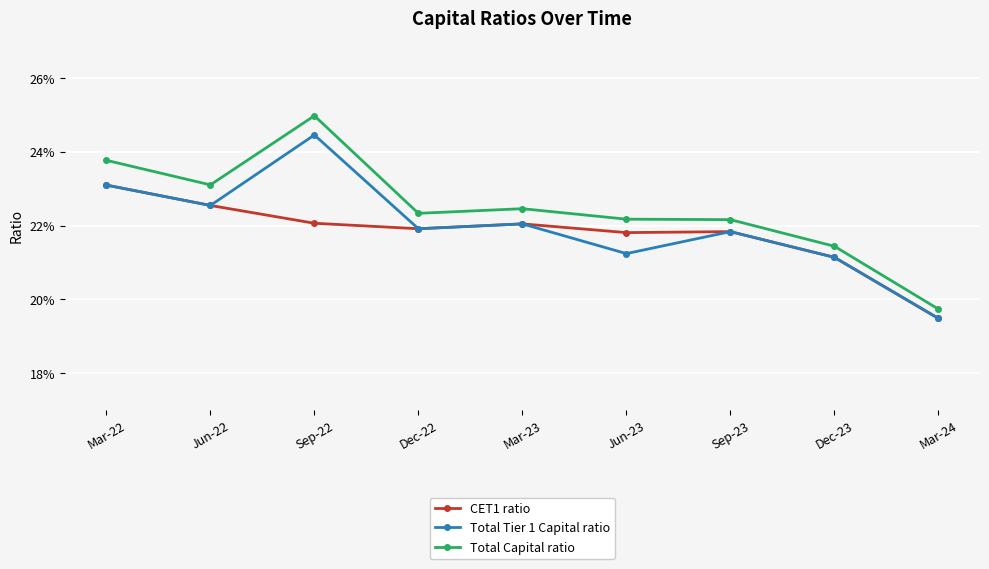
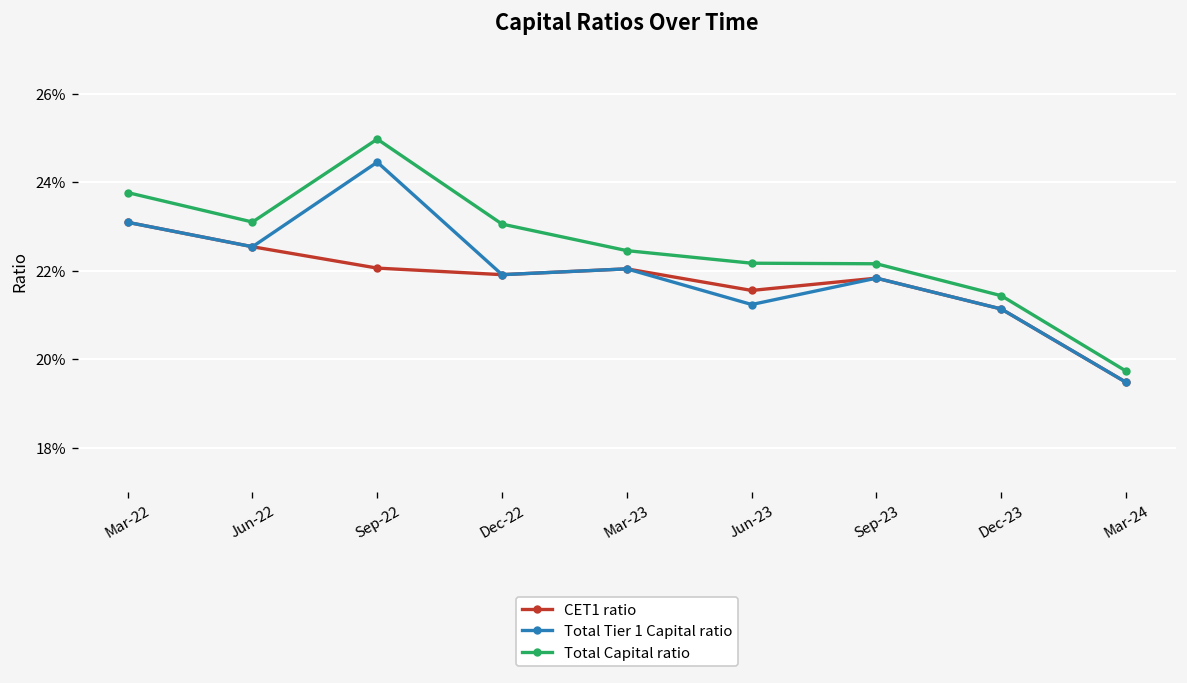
Total Capital ratio, Dec-22: 22.3% -> 23.1%
CET1 ratio, Jun-23: 21.8% -> 21.6%
